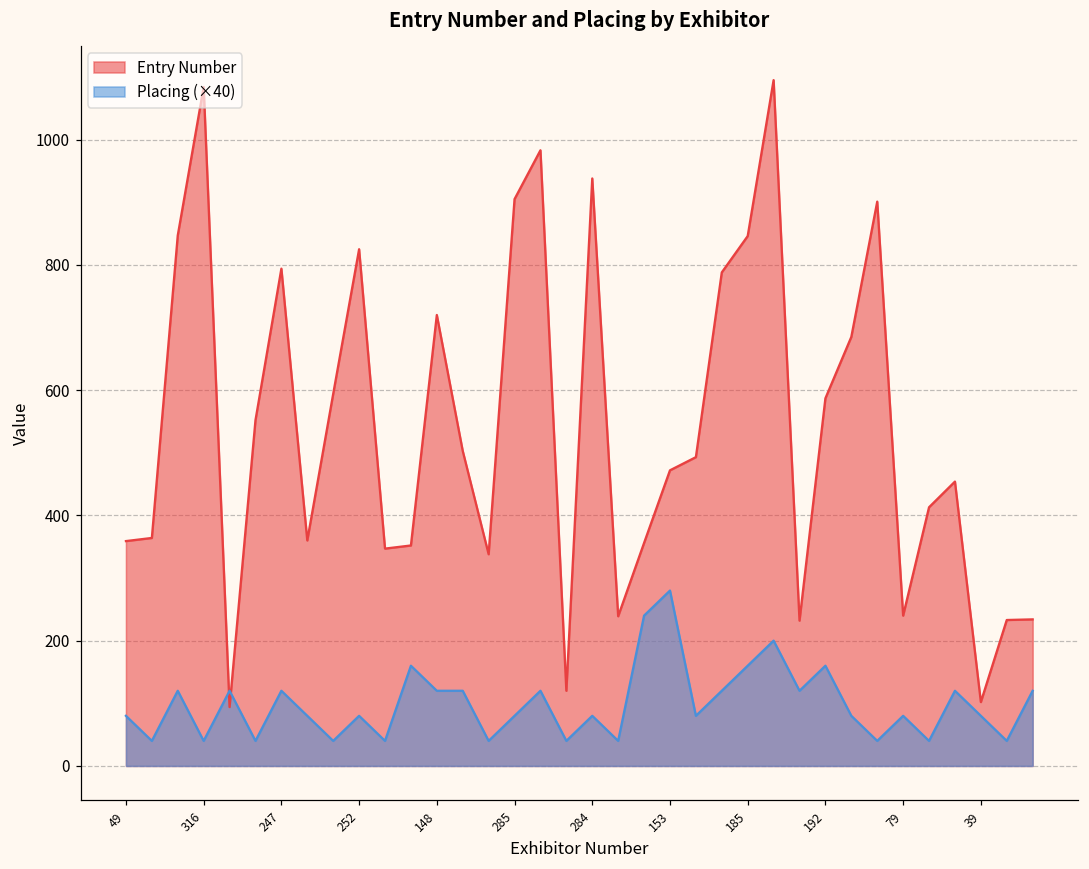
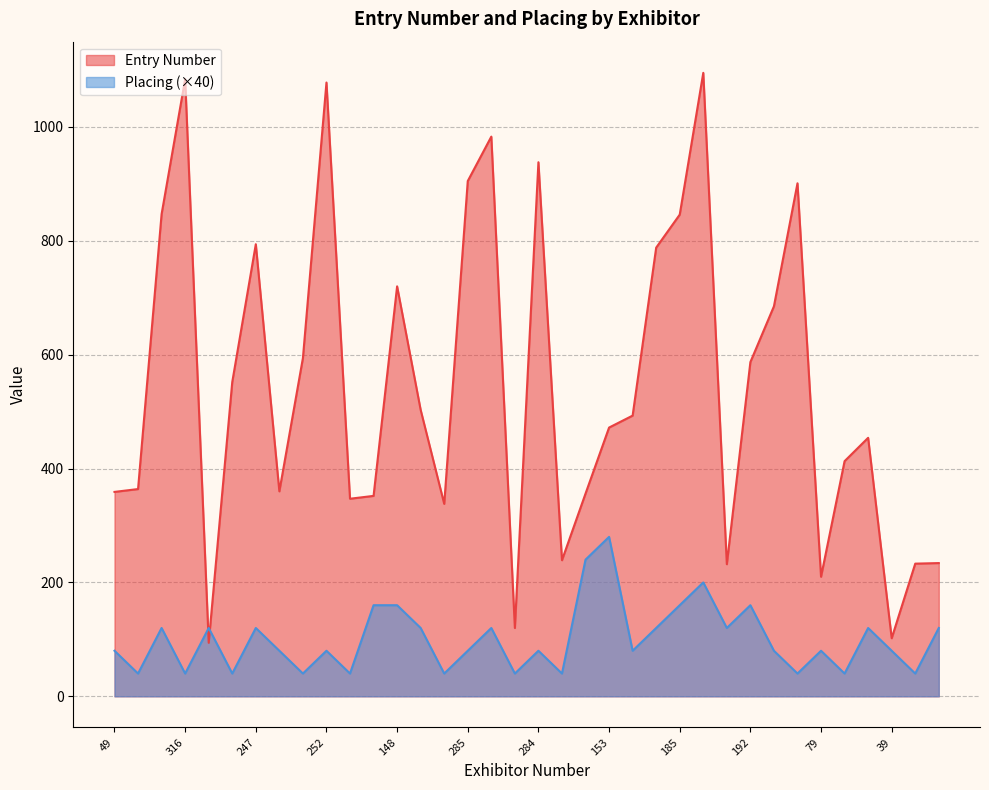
Entry Number, 252: 830 -> 1080
Placing (×40), 148: 120 -> 160
Entry Number, 79: 240 -> 210
